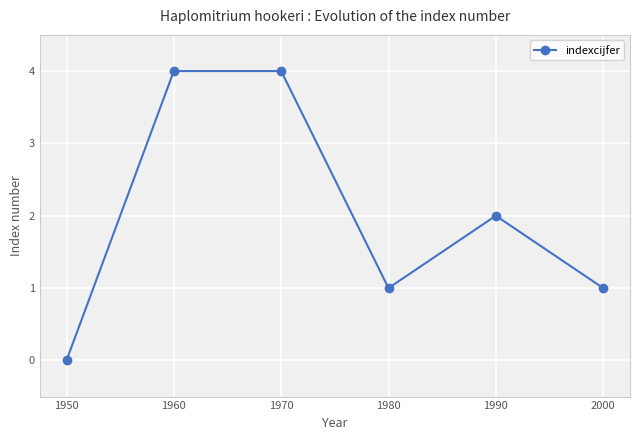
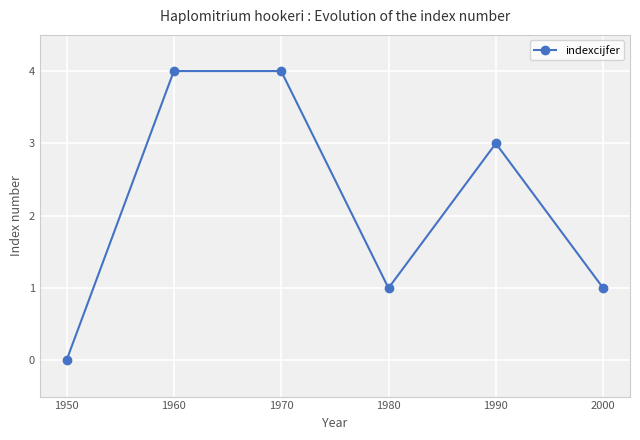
1990: 2 -> 3
